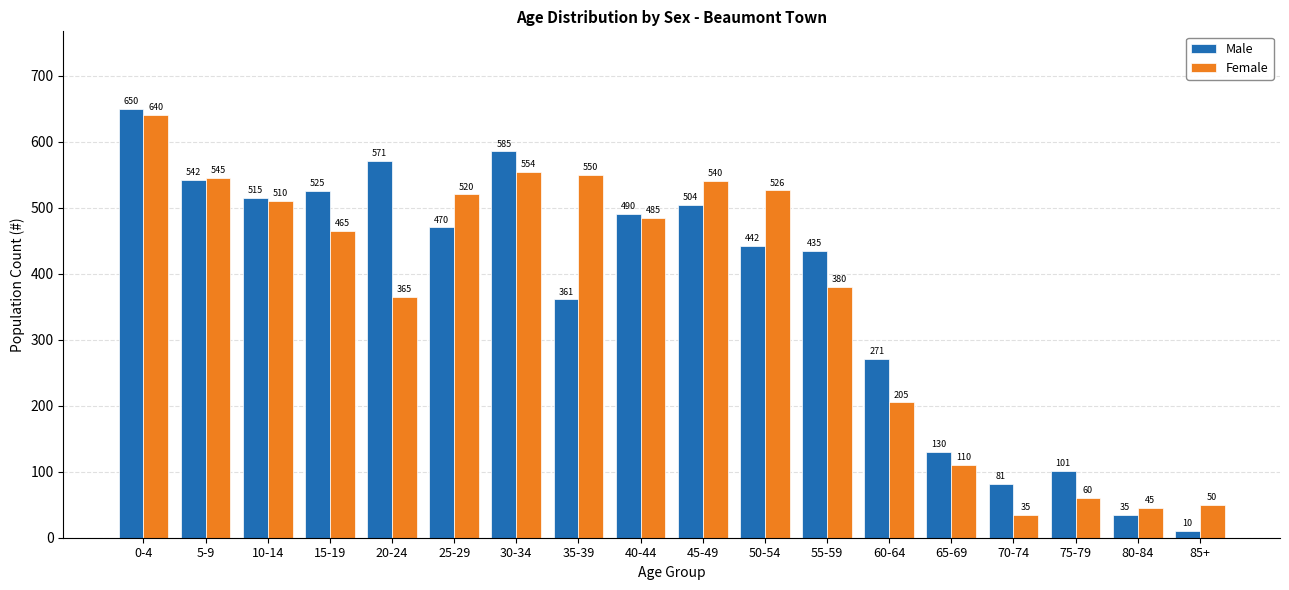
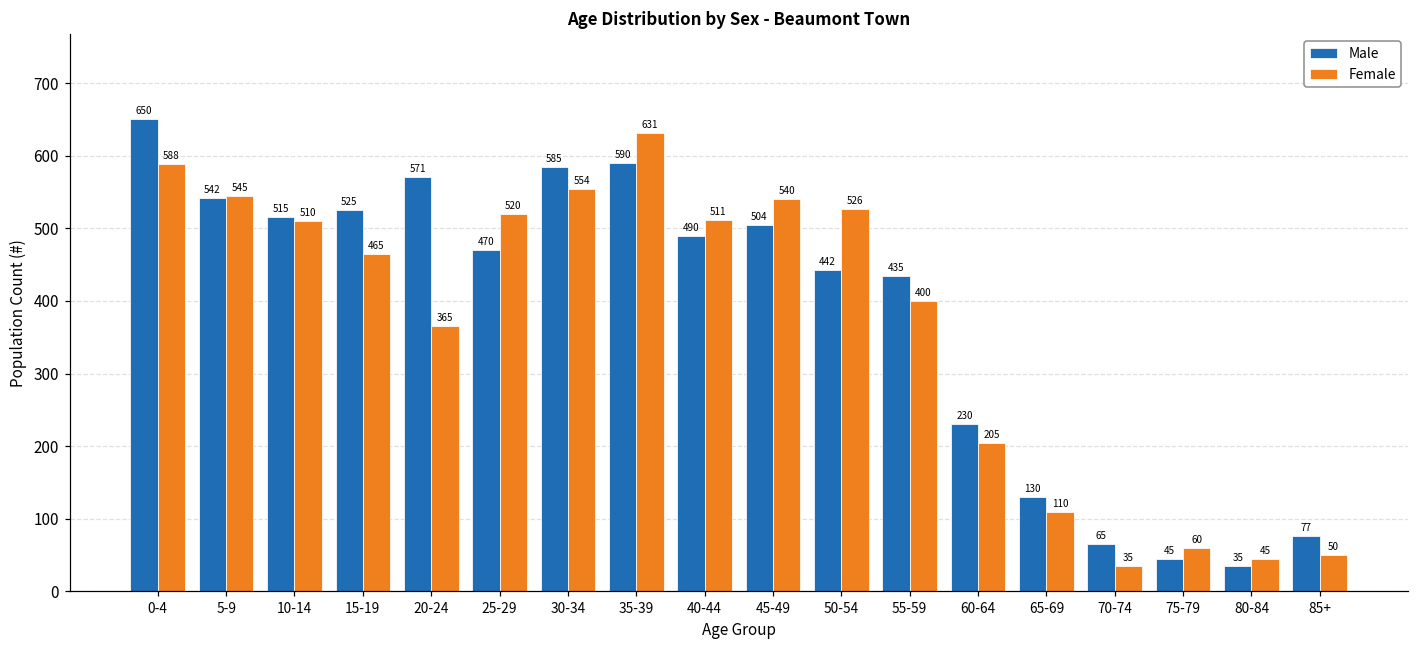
Female, 0-4: 640 -> 588
Male, 35-39: 361 -> 590
Female, 35-39: 550 -> 631
Female, 40-44: 485 -> 511
Female, 55-59: 380 -> 400
Male, 60-64: 271 -> 230
Male, 70-74: 81 -> 65
Male, 75-79: 101 -> 45
Male, 85+: 10 -> 77
